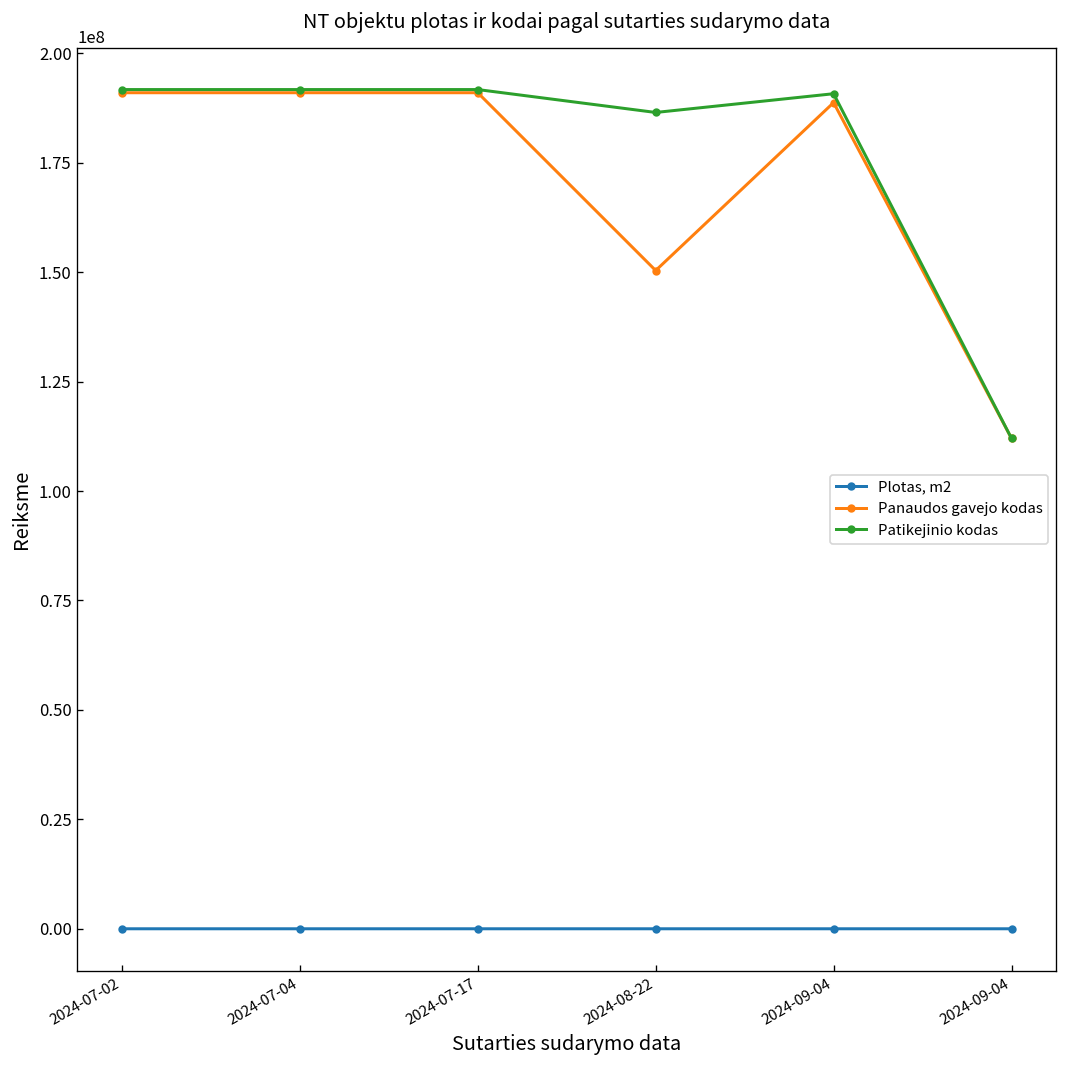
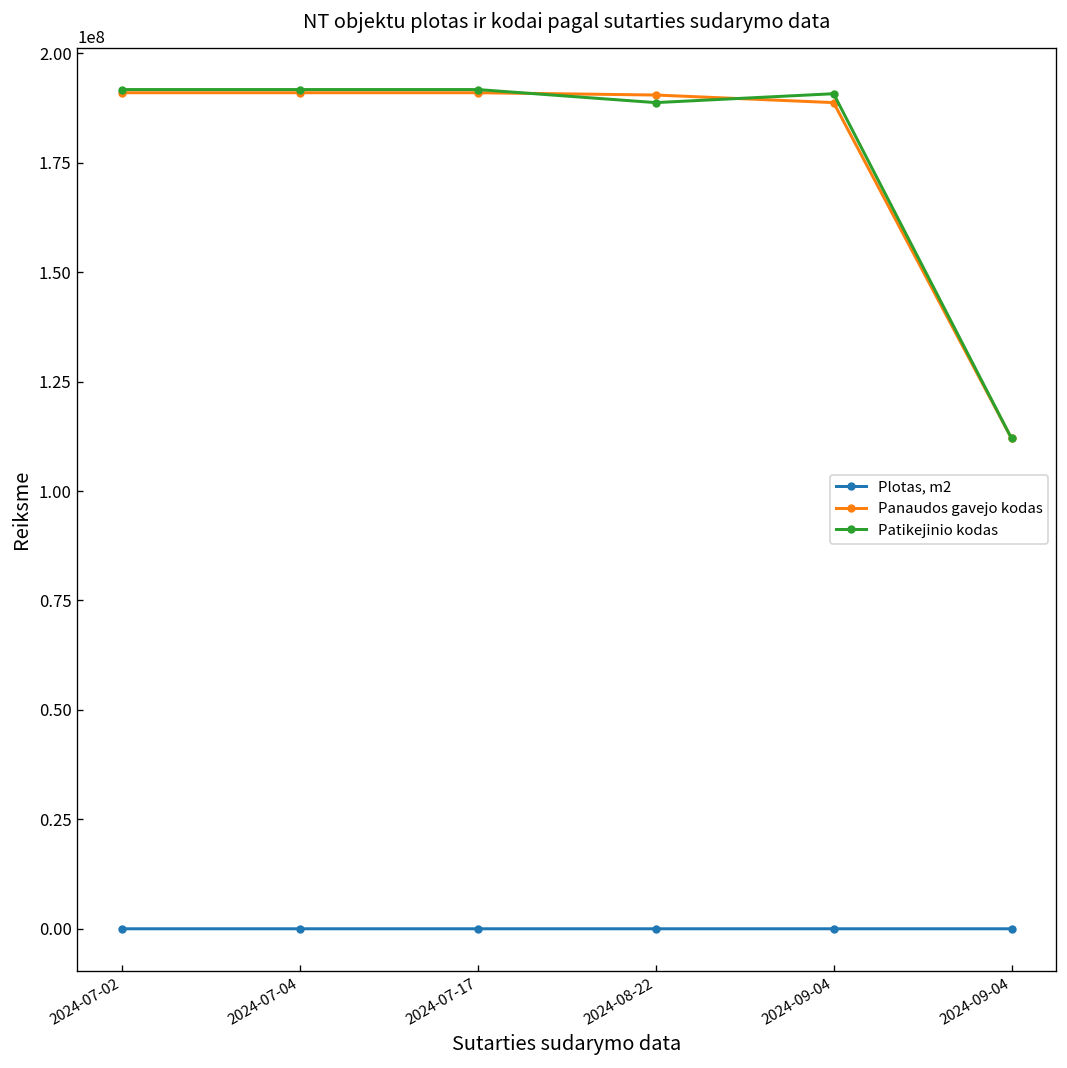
Panaudos gavejo kodas, 2024-08-22: 150000000 -> 190000000
Patikejinio kodas, 2024-08-22: 186000000 -> 189000000
